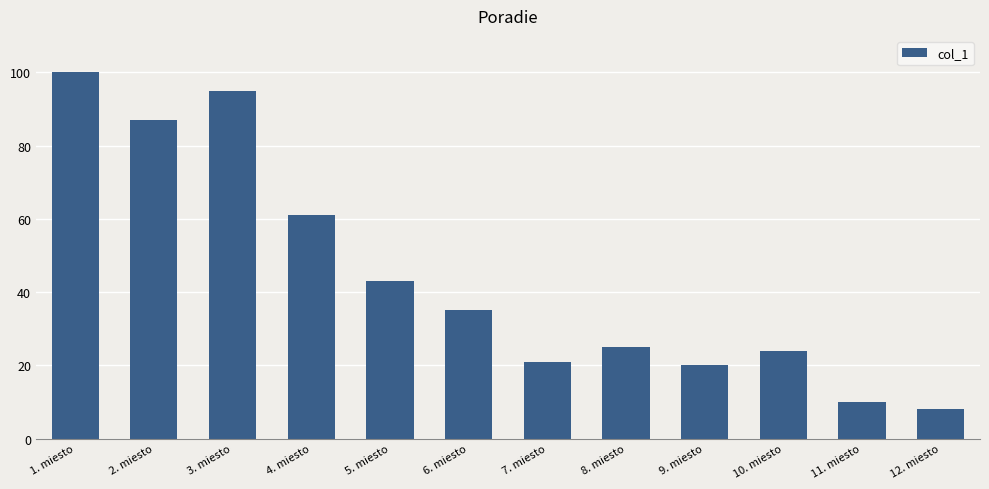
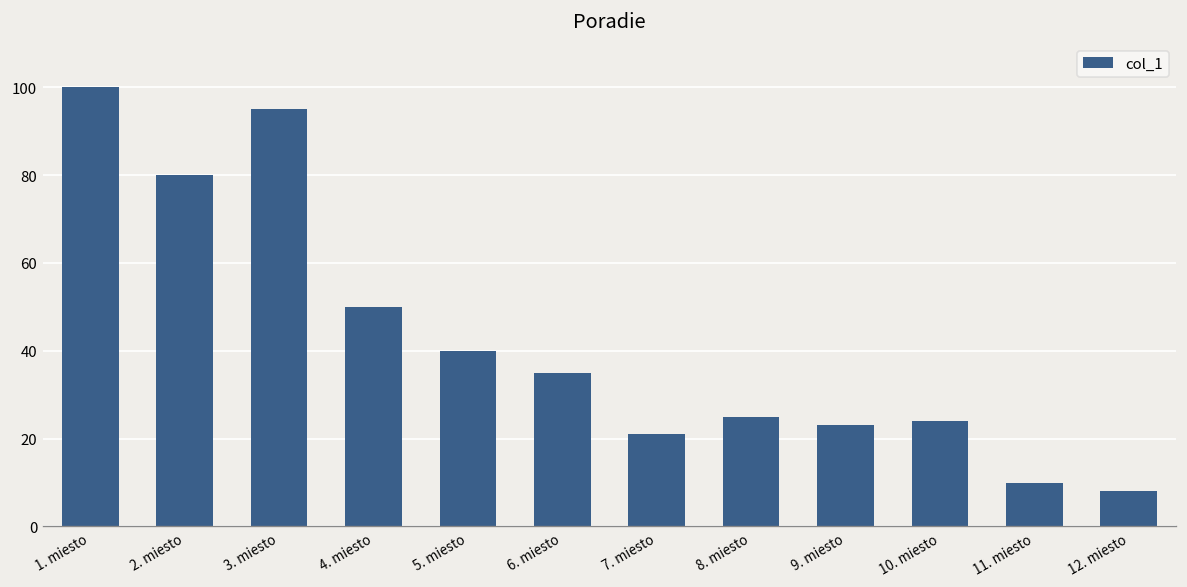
2. miesto: 87 -> 80
4. miesto: 61 -> 50
5. miesto: 43 -> 40
9. miesto: 20 -> 23
